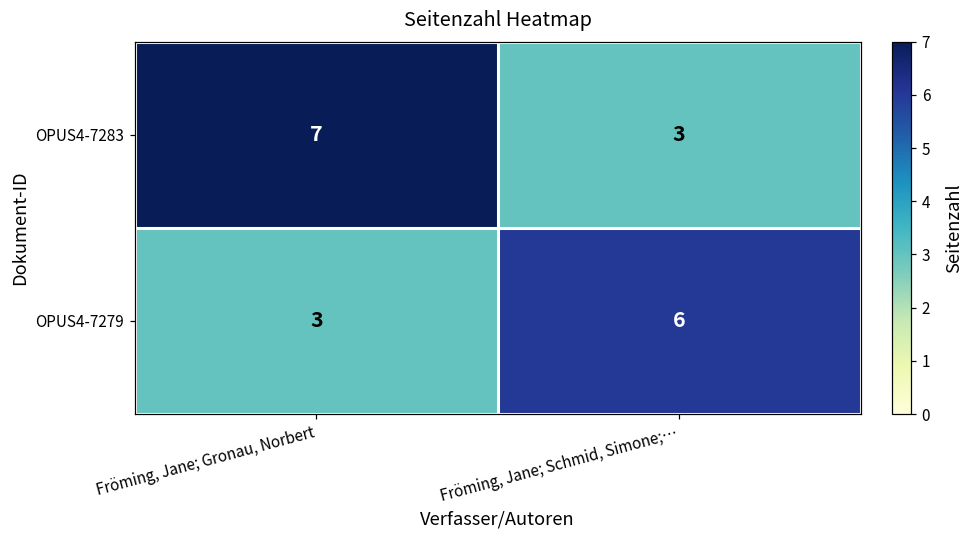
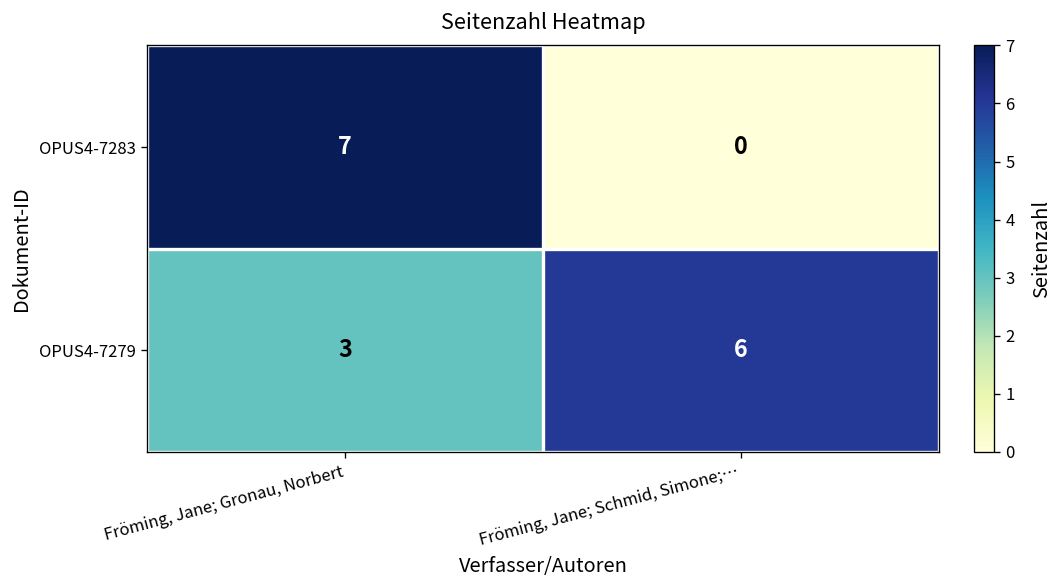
OPUS4-7283, Fröming, Jane; Schmid, Simone;…: 3 -> 0
